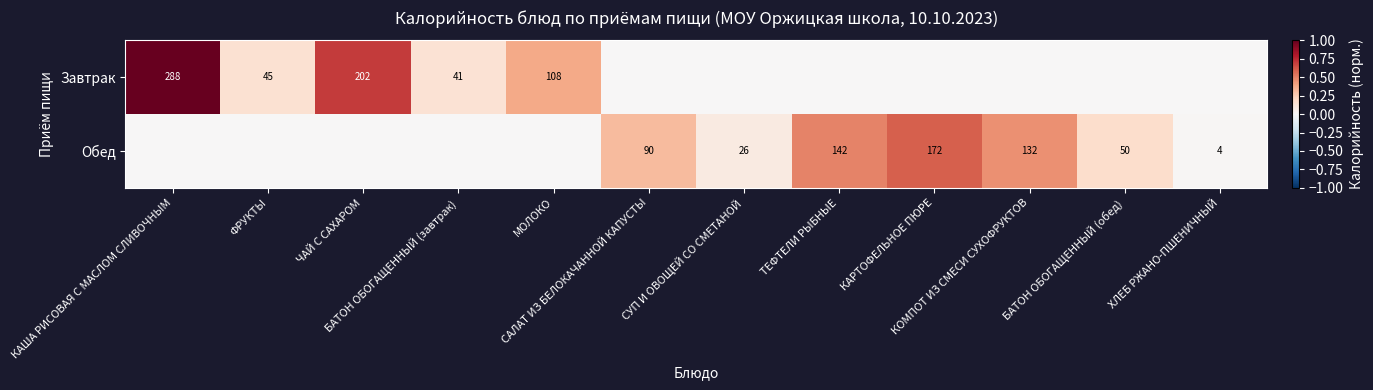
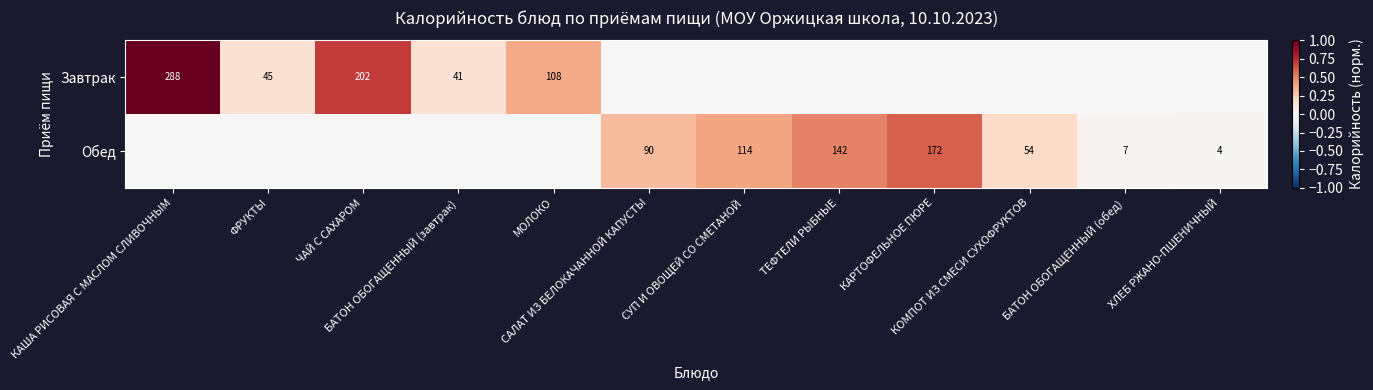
Обед, СУП И ОВОЩЕЙ СО СМЕТАНОЙ: 26 -> 114
Обед, КОМПОТ ИЗ СМЕСИ СУХОФРУКТОВ: 132 -> 54
Обед, БАТОН ОБОГАЩЕННЫЙ (обед): 50 -> 7
